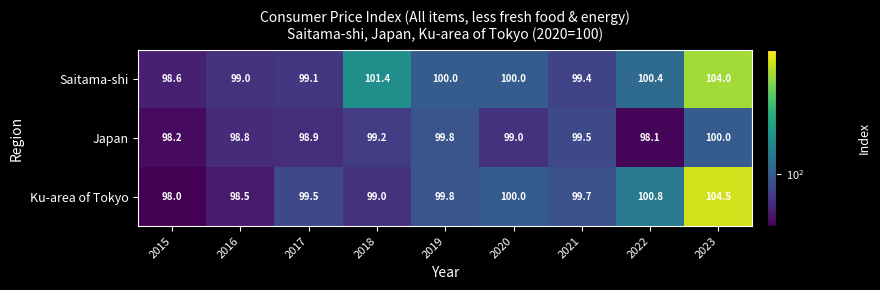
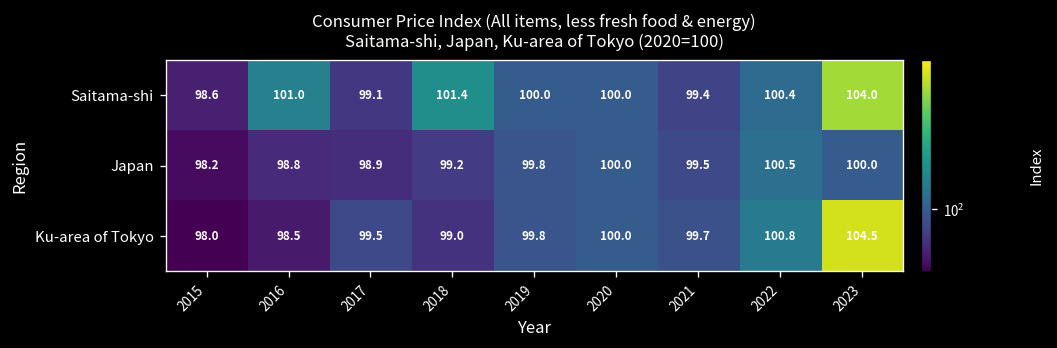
Saitama-shi, 2016: 99.0 -> 101.0
Japan, 2020: 99.0 -> 100.0
Japan, 2022: 98.1 -> 100.5
